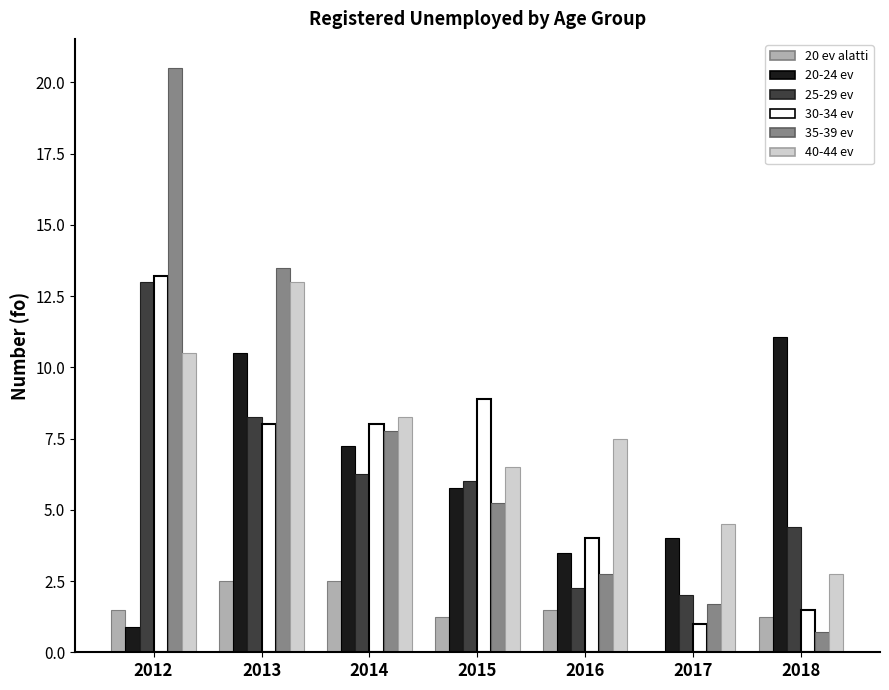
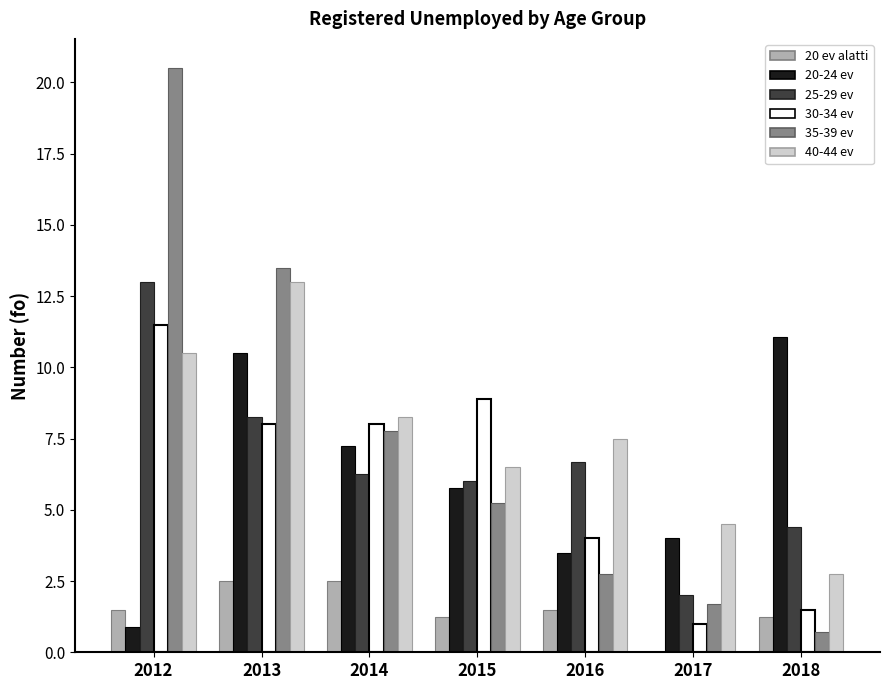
30-34 ev, 2012: 13.2 -> 11.5
25-29 ev, 2016: 2.3 -> 6.7
